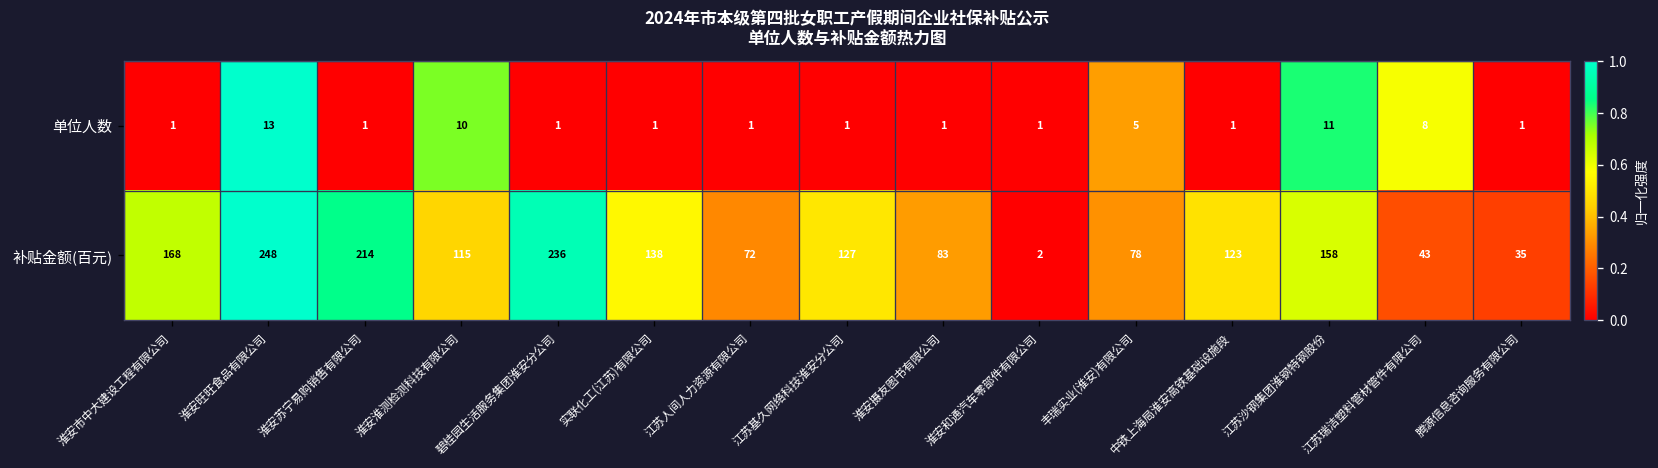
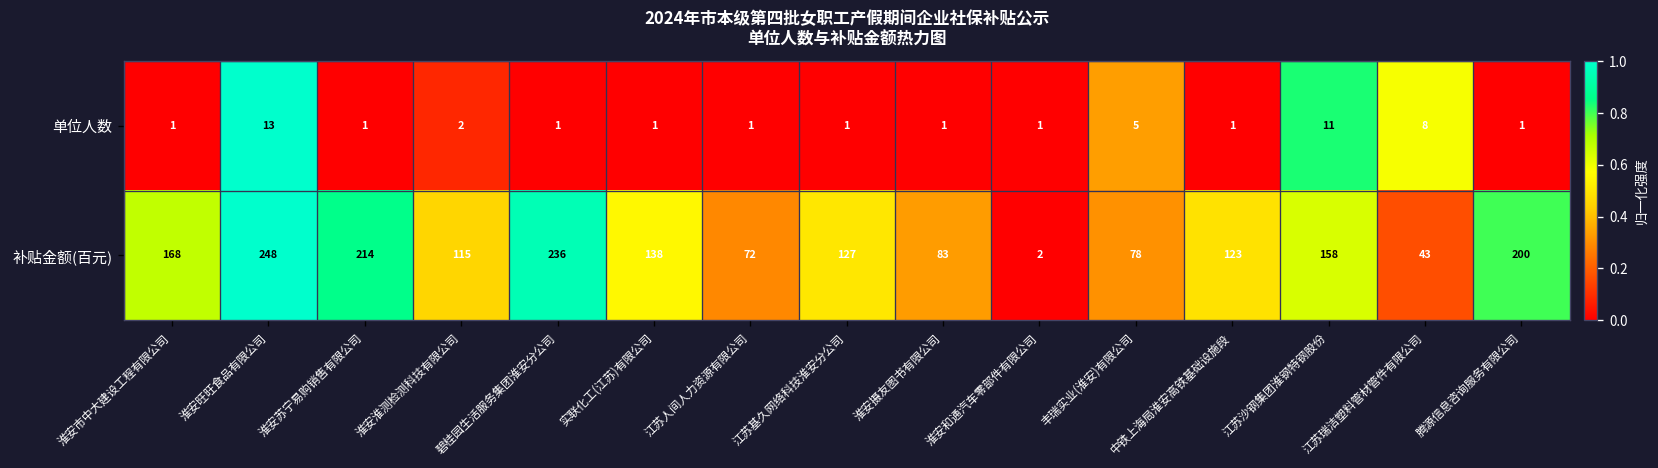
单位人数, 淮安淮测检测科技有限公司: 10 -> 2
补贴金额(百元), 腾源信息咨询服务有限公司: 35 -> 200
